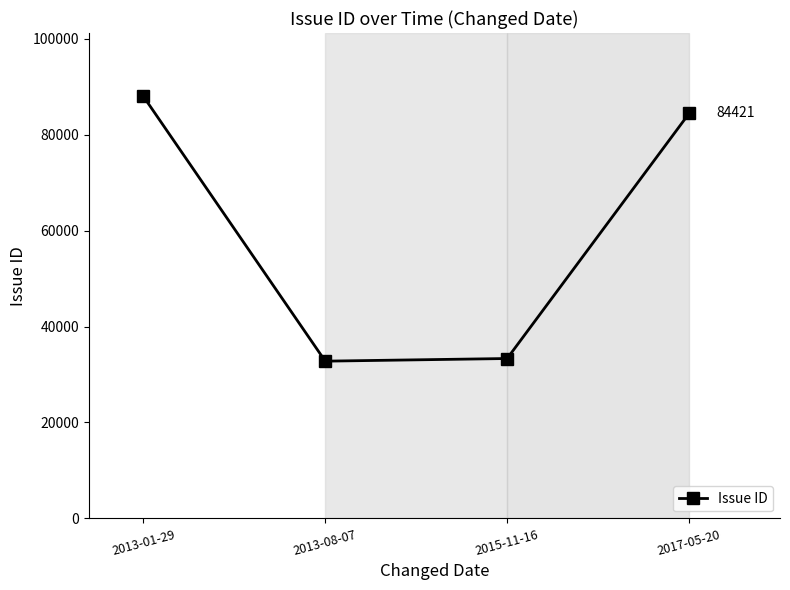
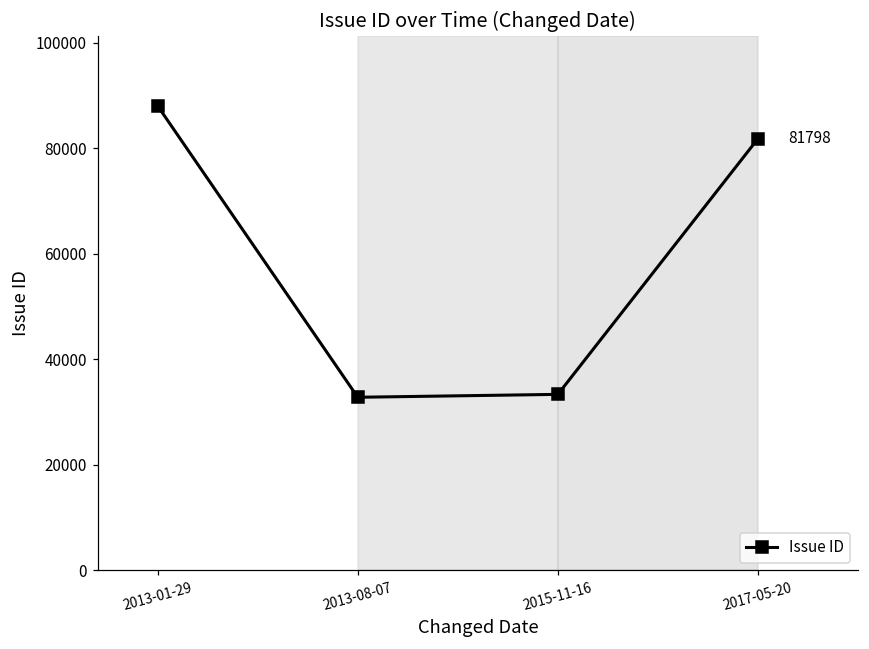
2017-05-20: 84421 -> 81798
